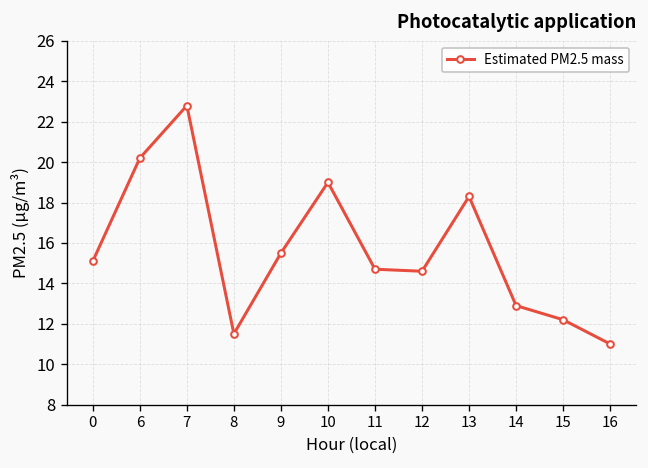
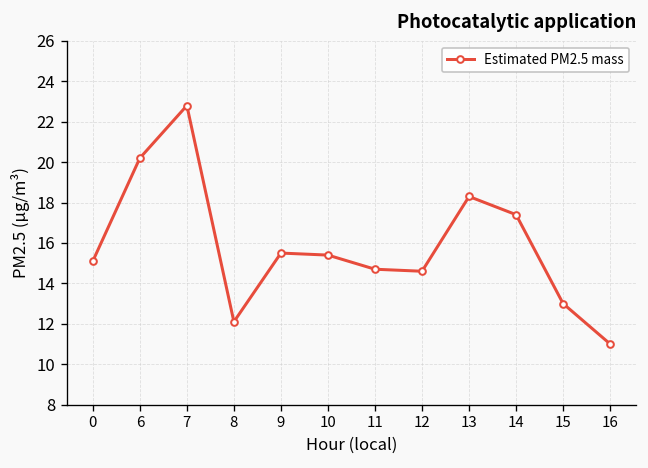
8: 11.5 -> 12.1
10: 19.0 -> 15.4
14: 12.9 -> 17.4
15: 12.2 -> 13.0
